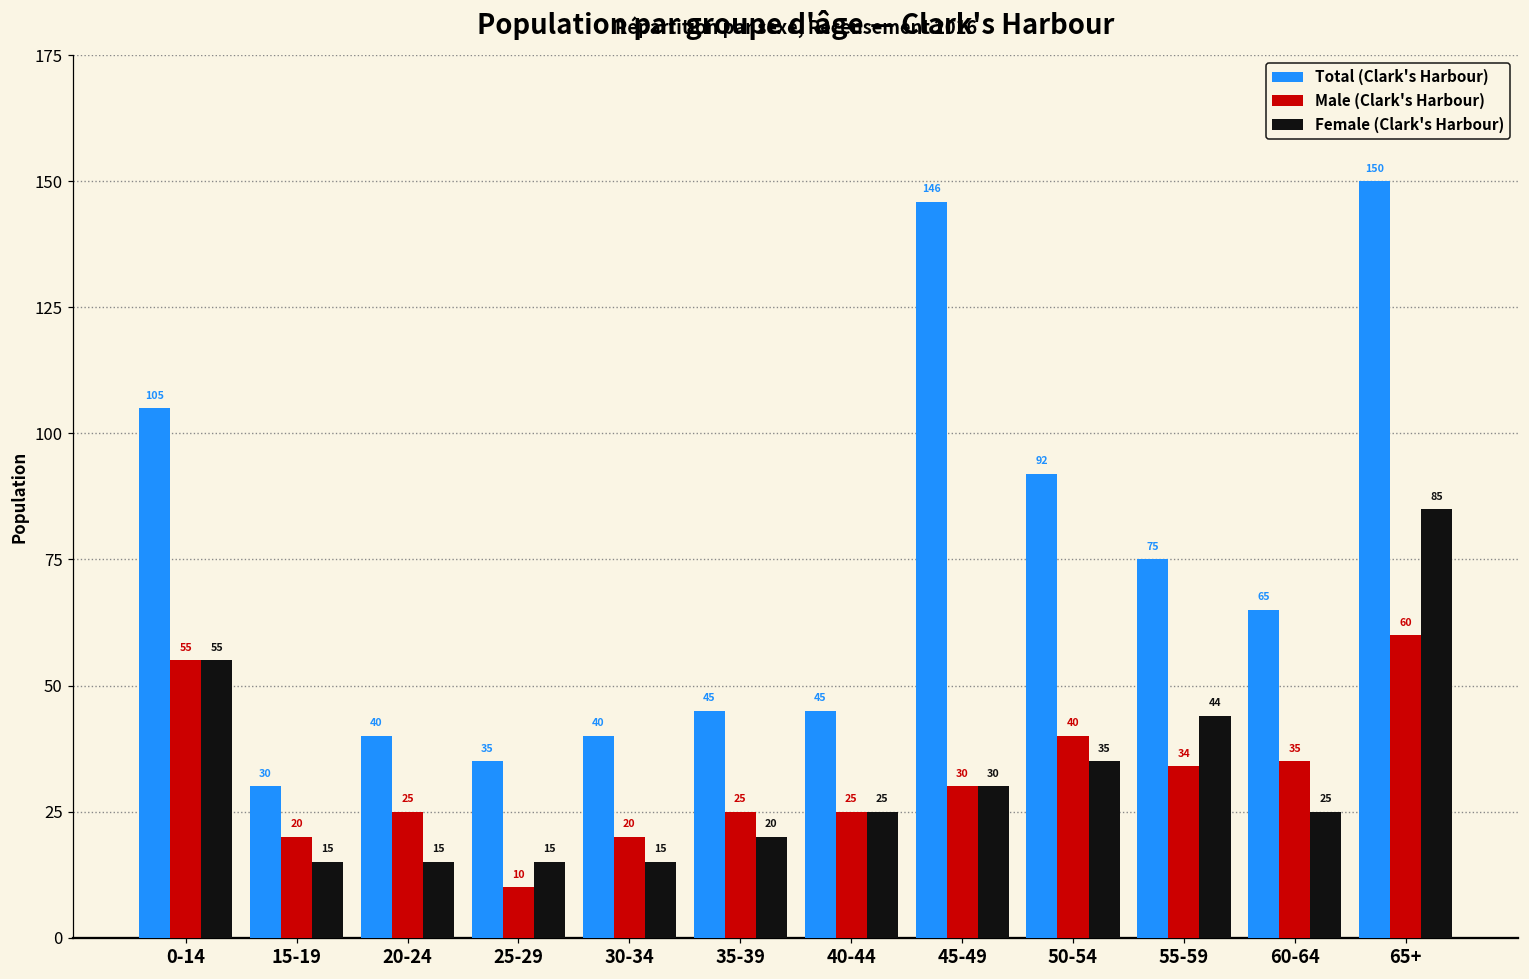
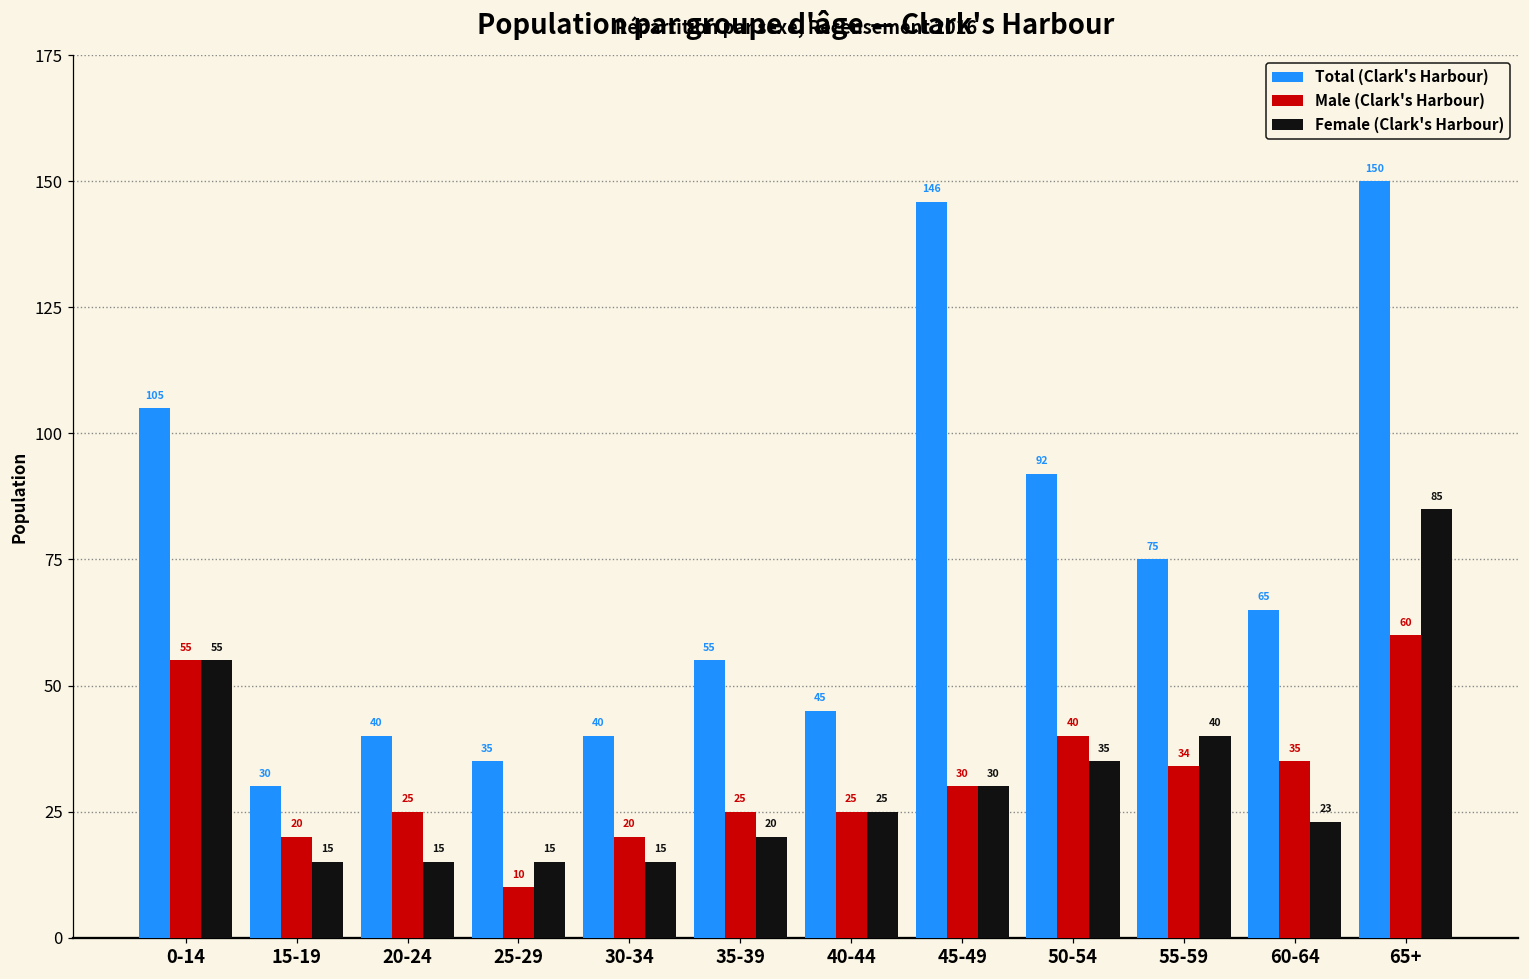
Total (Clark's Harbour), 35-39: 45 -> 55
Female (Clark's Harbour), 55-59: 44 -> 40
Female (Clark's Harbour), 60-64: 25 -> 23
